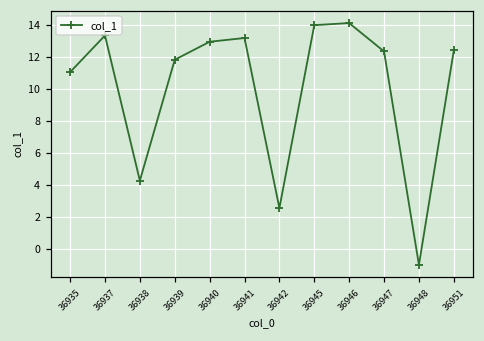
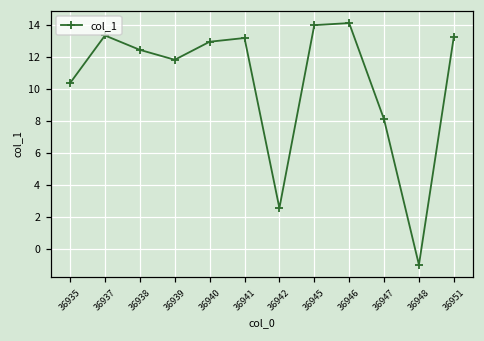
36935: 11.1 -> 10.4
36938: 4.3 -> 12.5
36947: 12.4 -> 8.1
36951: 12.4 -> 13.3
